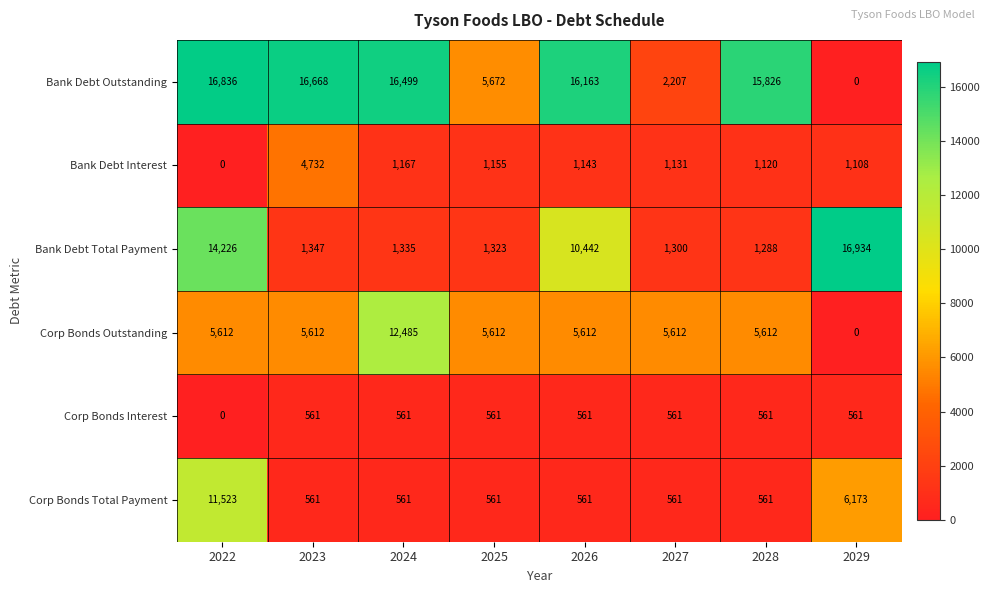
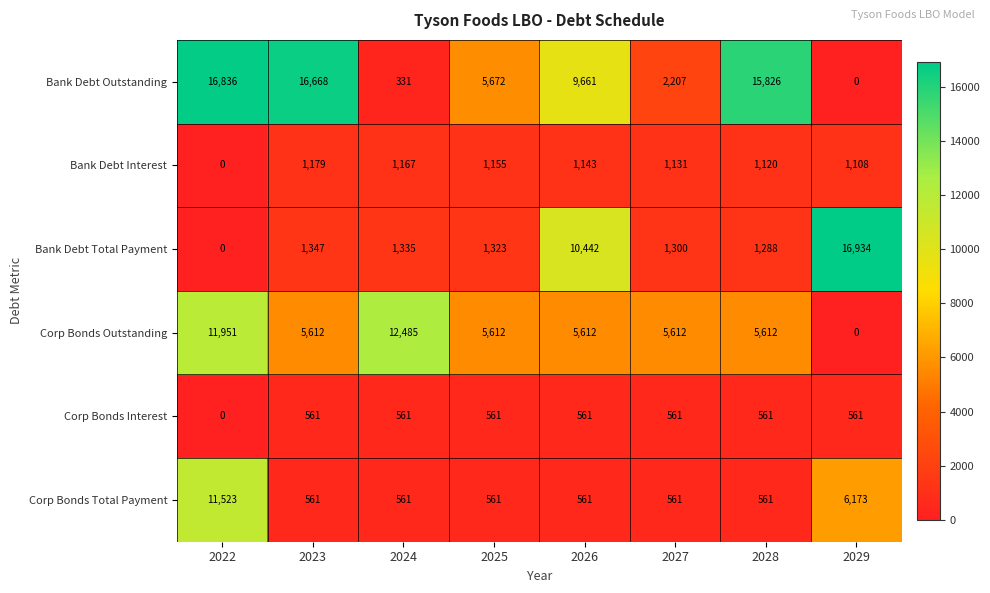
Bank Debt Outstanding, 2024: 16,499 -> 331
Bank Debt Outstanding, 2026: 16,163 -> 9,661
Bank Debt Interest, 2023: 4,732 -> 1,179
Bank Debt Total Payment, 2022: 14,226 -> 0
Corp Bonds Outstanding, 2022: 5,612 -> 11,951
